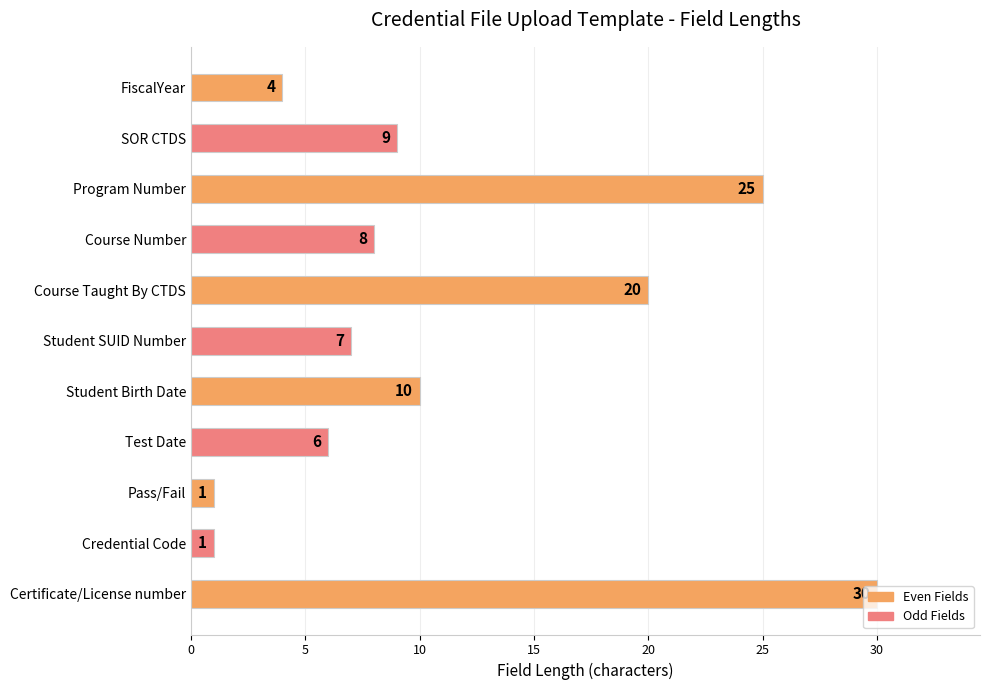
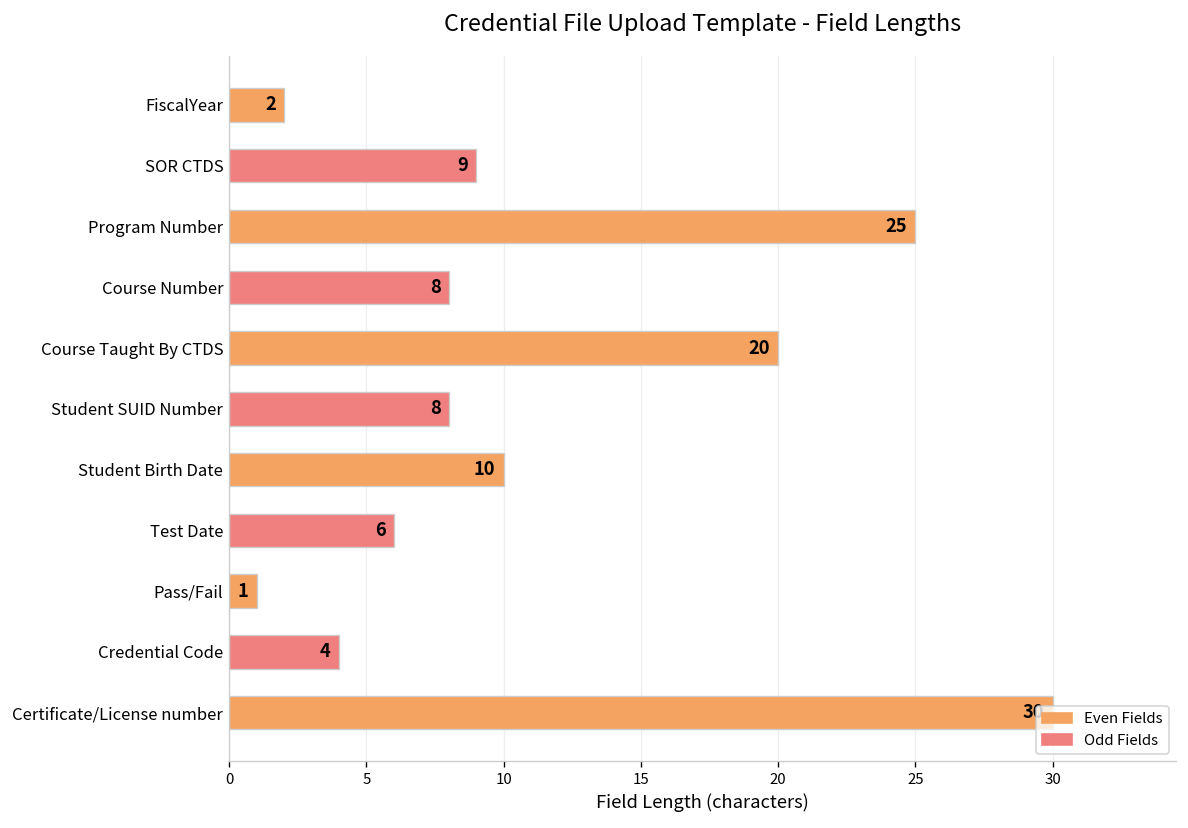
FiscalYear: 4 -> 2
Student SUID Number: 7 -> 8
Credential Code: 1 -> 4
